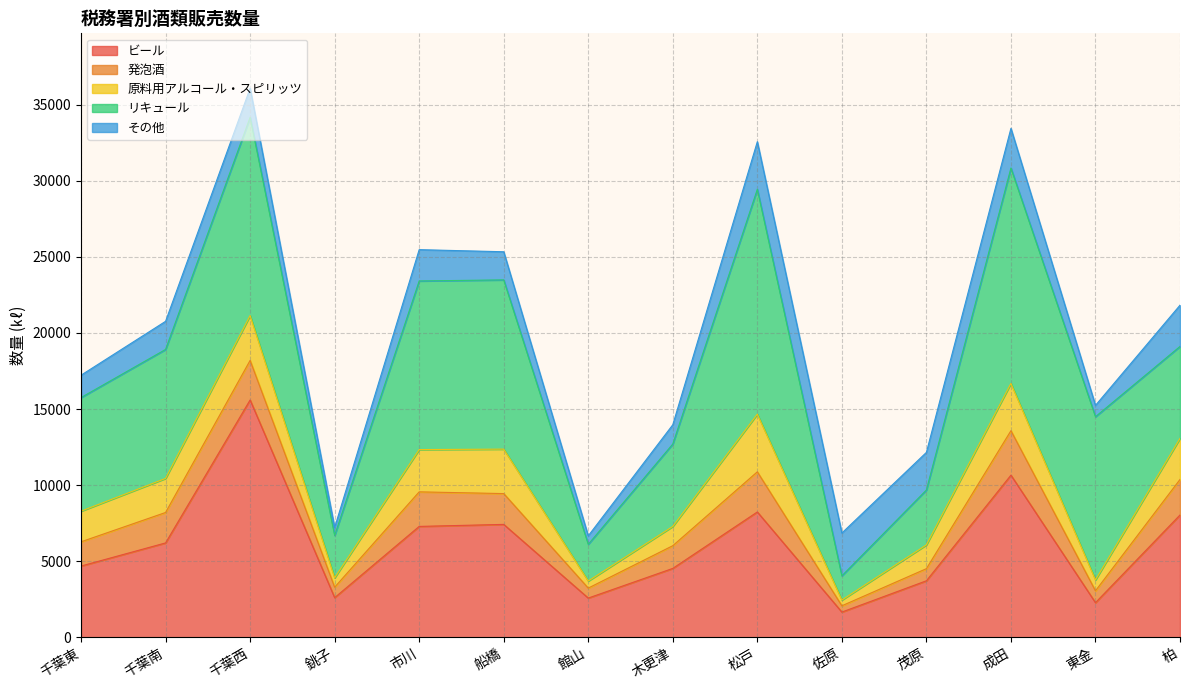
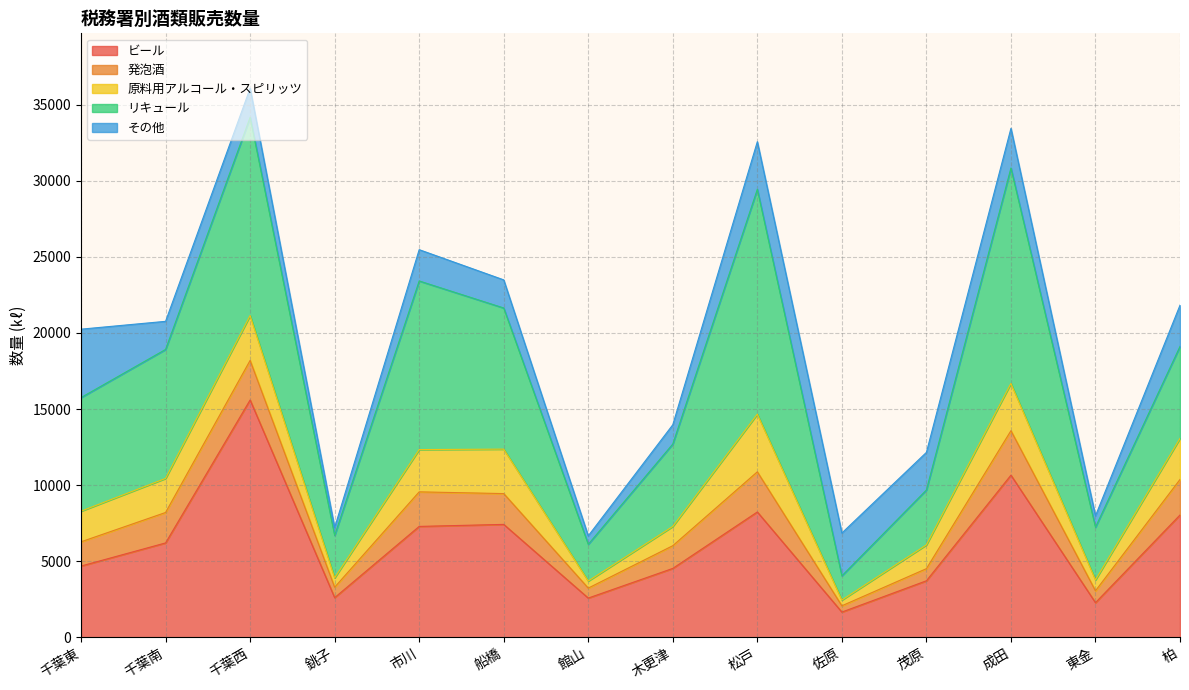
その他, 千葉東: 1500 -> 4500
リキュール, 船橋: 11100 -> 9300
リキュール, 東金: 10700 -> 3500
